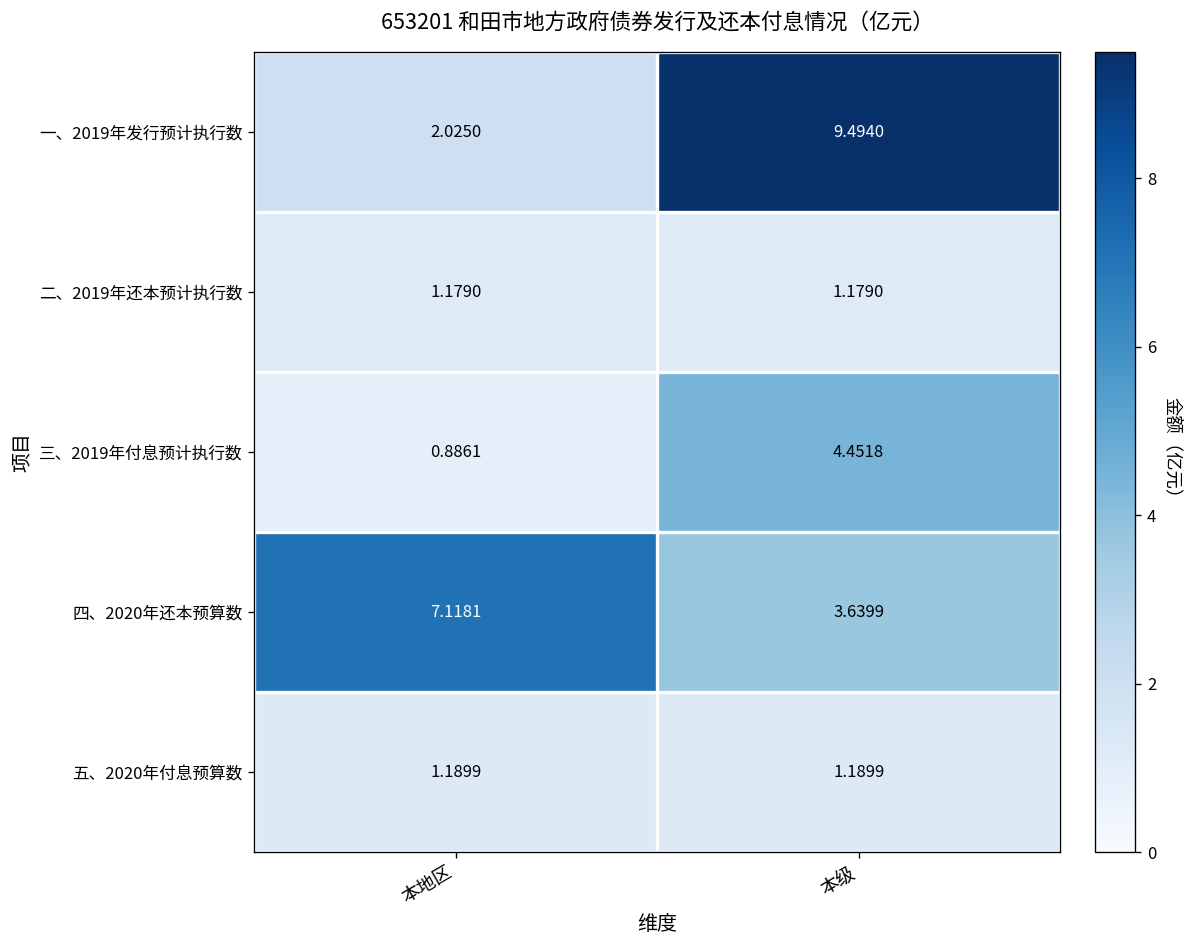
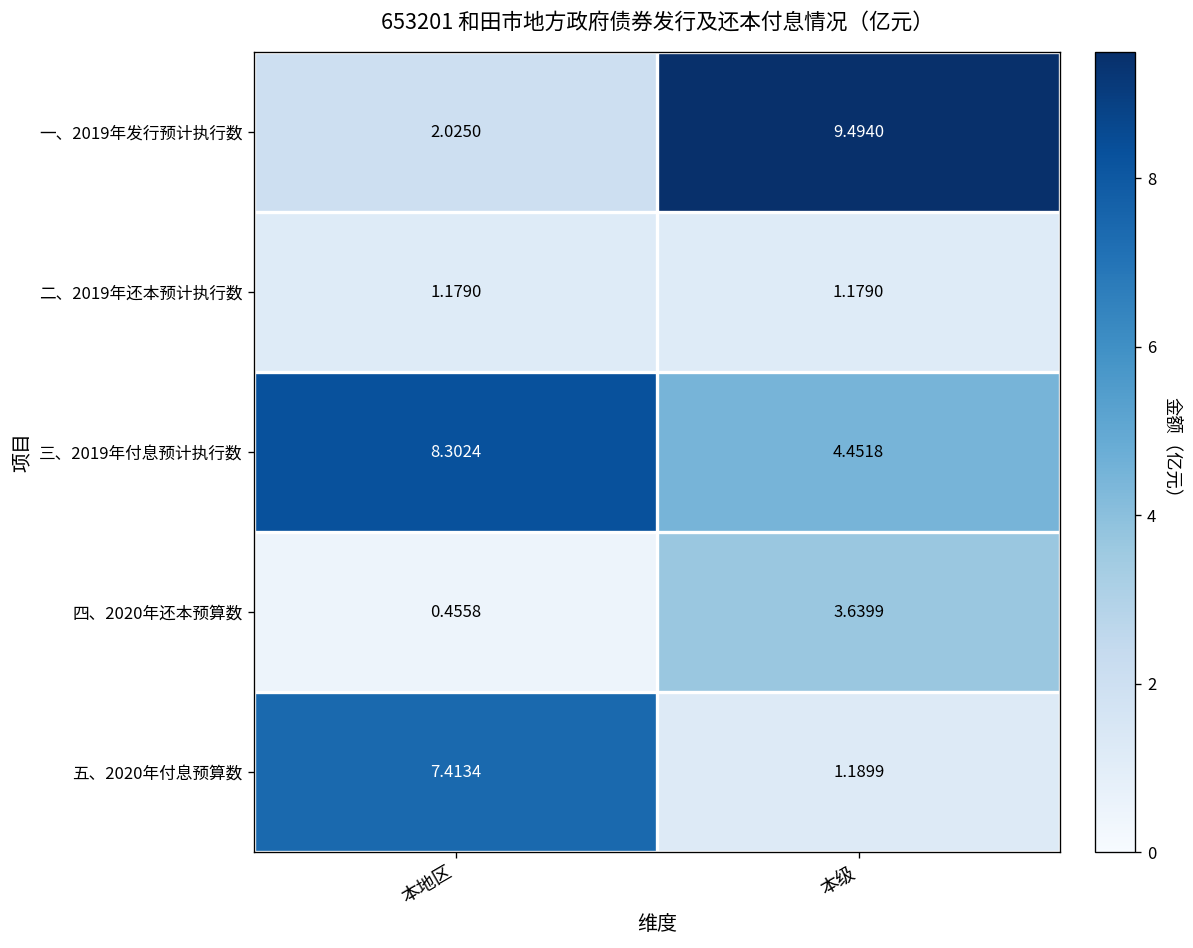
三、2019年付息预计执行数, 本地区: 0.8861 -> 8.3024
四、2020年还本预算数, 本地区: 7.1181 -> 0.4558
五、2020年付息预算数, 本地区: 1.1899 -> 7.4134
